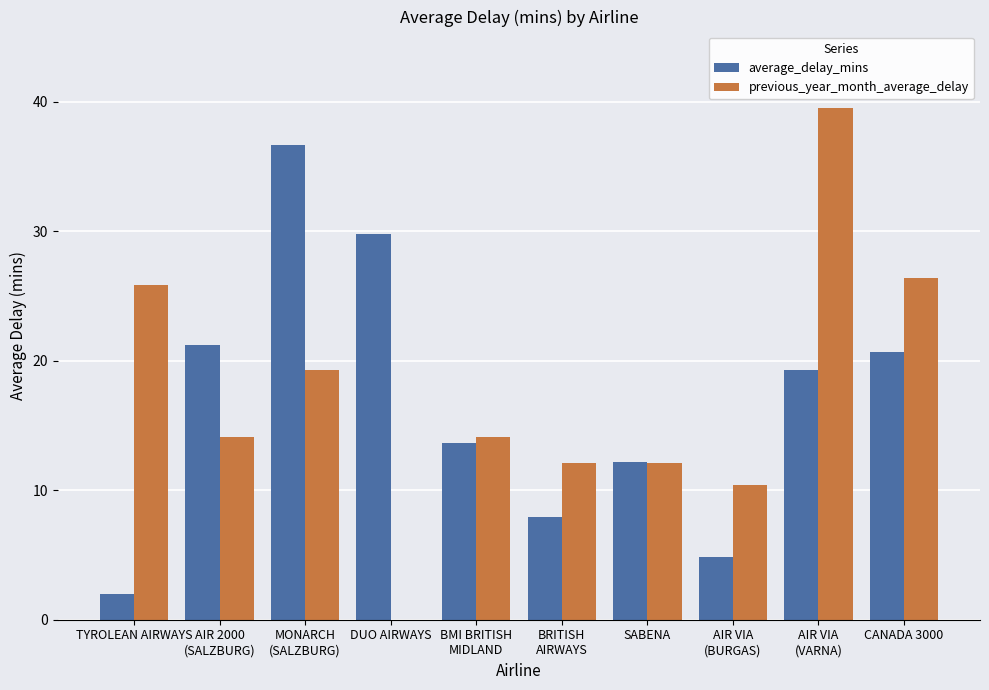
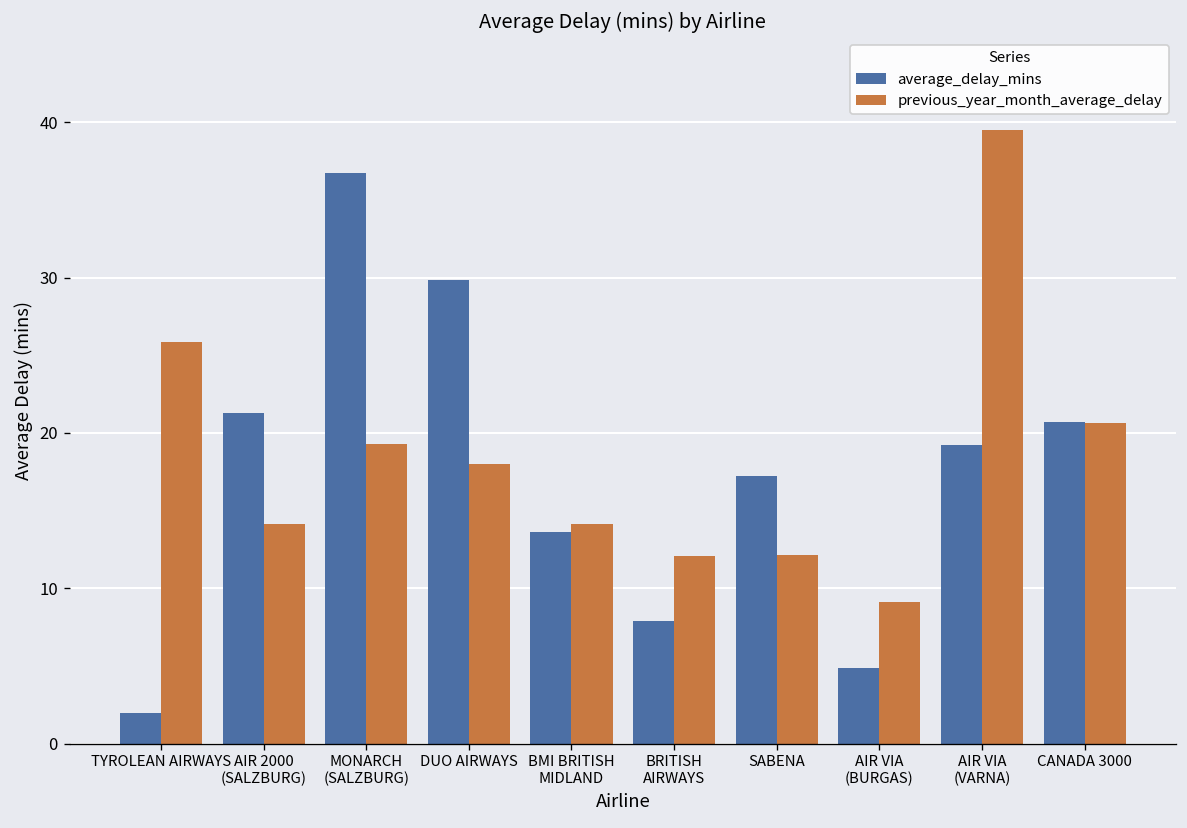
previous_year_month_average_delay, DUO AIRWAYS: 0 -> 18
average_delay_mins, SABENA: 12.2 -> 17.2
previous_year_month_average_delay, AIR VIA (BURGAS): 10.4 -> 9.1
previous_year_month_average_delay, CANADA 3000: 26.4 -> 20.6
